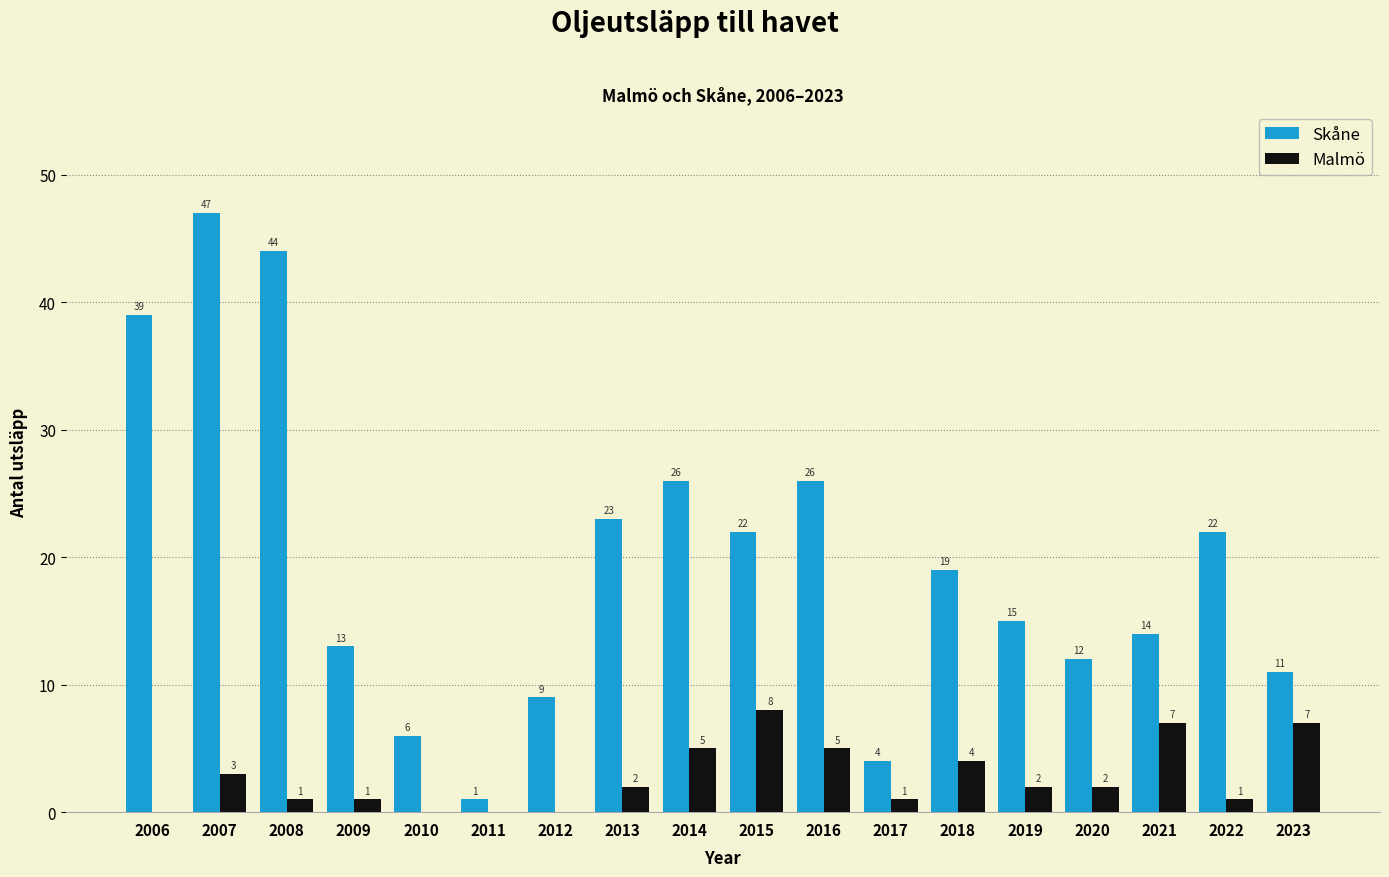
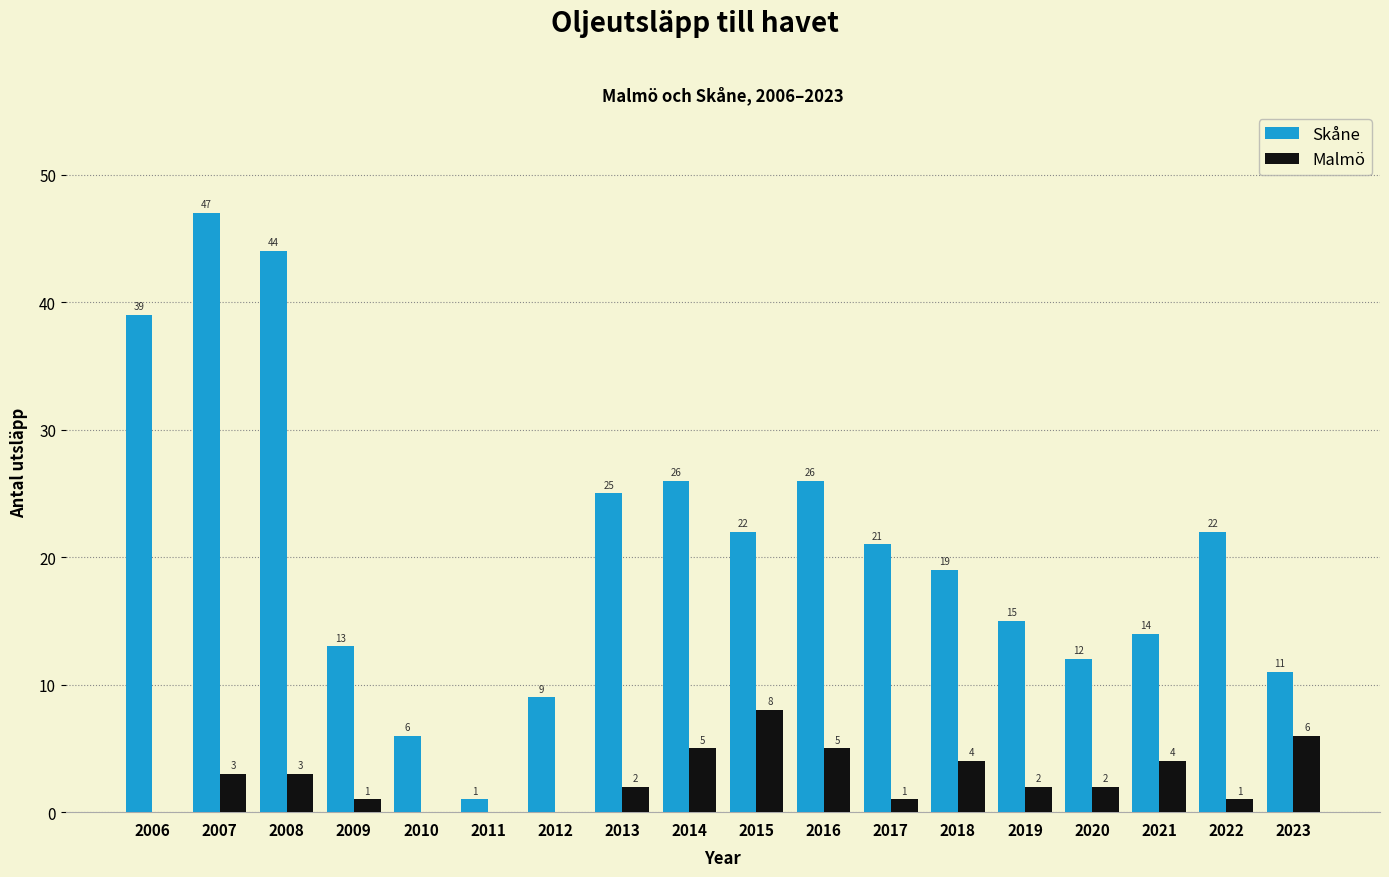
Malmö, 2008: 1 -> 3
Skåne, 2013: 23 -> 25
Skåne, 2017: 4 -> 21
Malmö, 2021: 7 -> 4
Malmö, 2023: 7 -> 6
